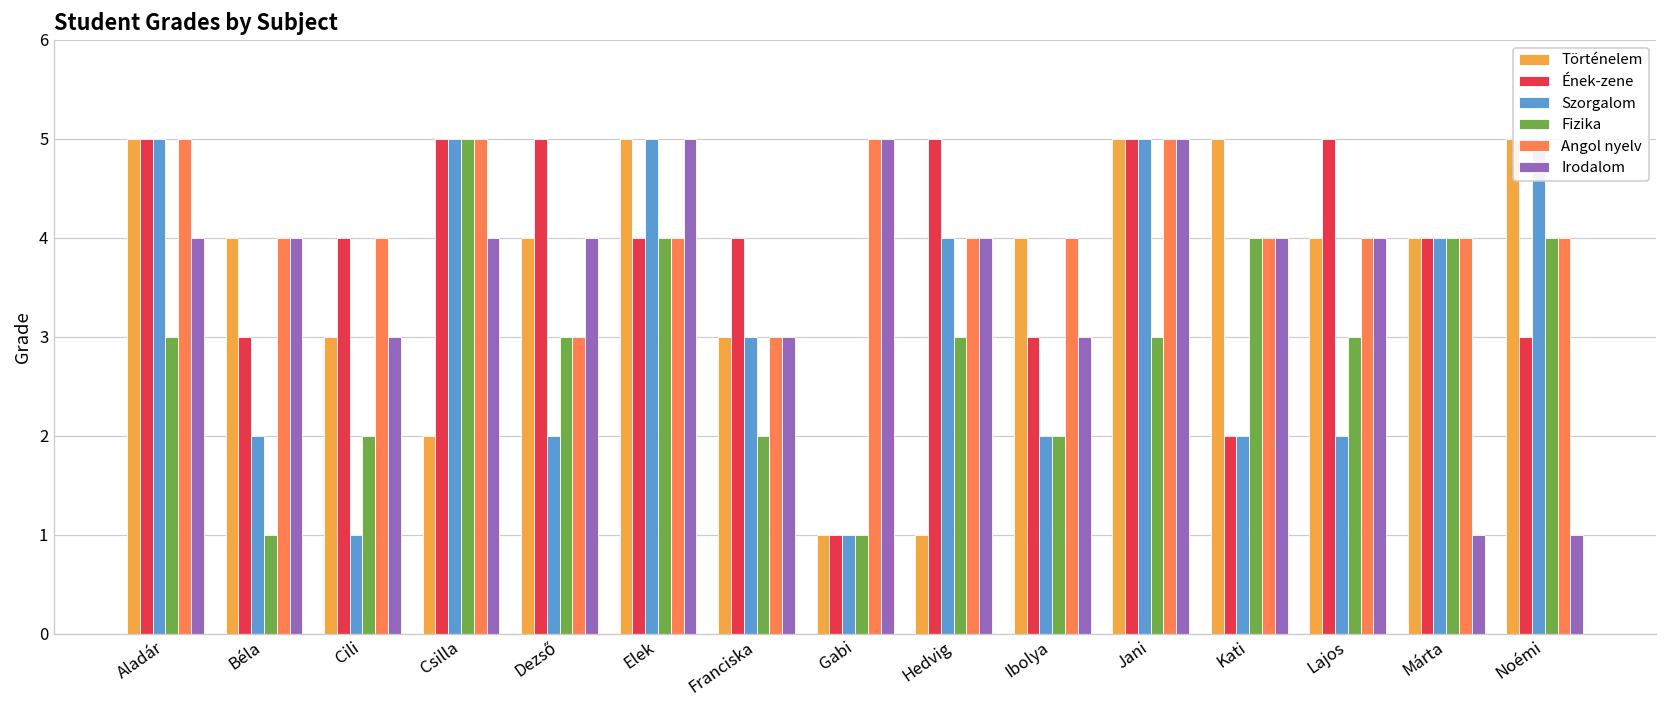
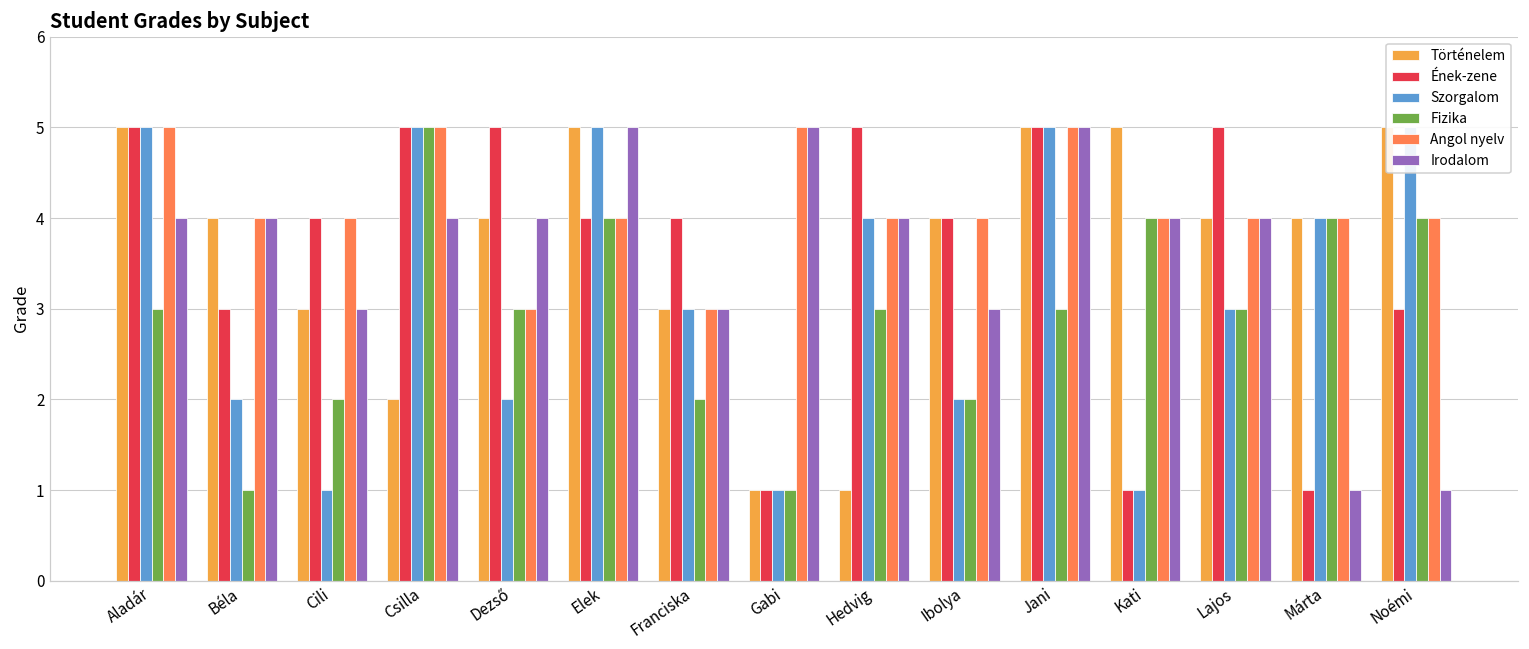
Ének-zene, Ibolya: 3 -> 4
Ének-zene, Kati: 2 -> 1
Szorgalom, Kati: 2 -> 1
Szorgalom, Lajos: 2 -> 3
Ének-zene, Márta: 4 -> 1
